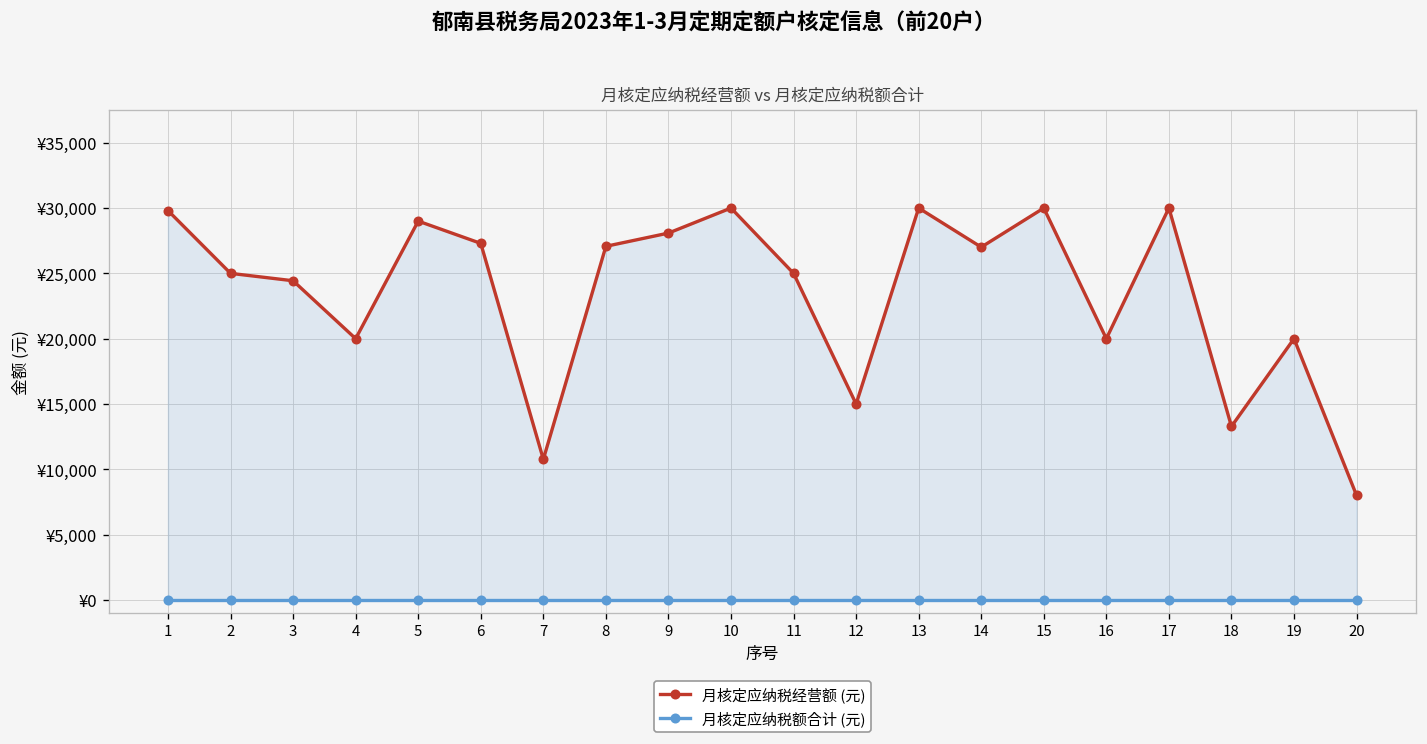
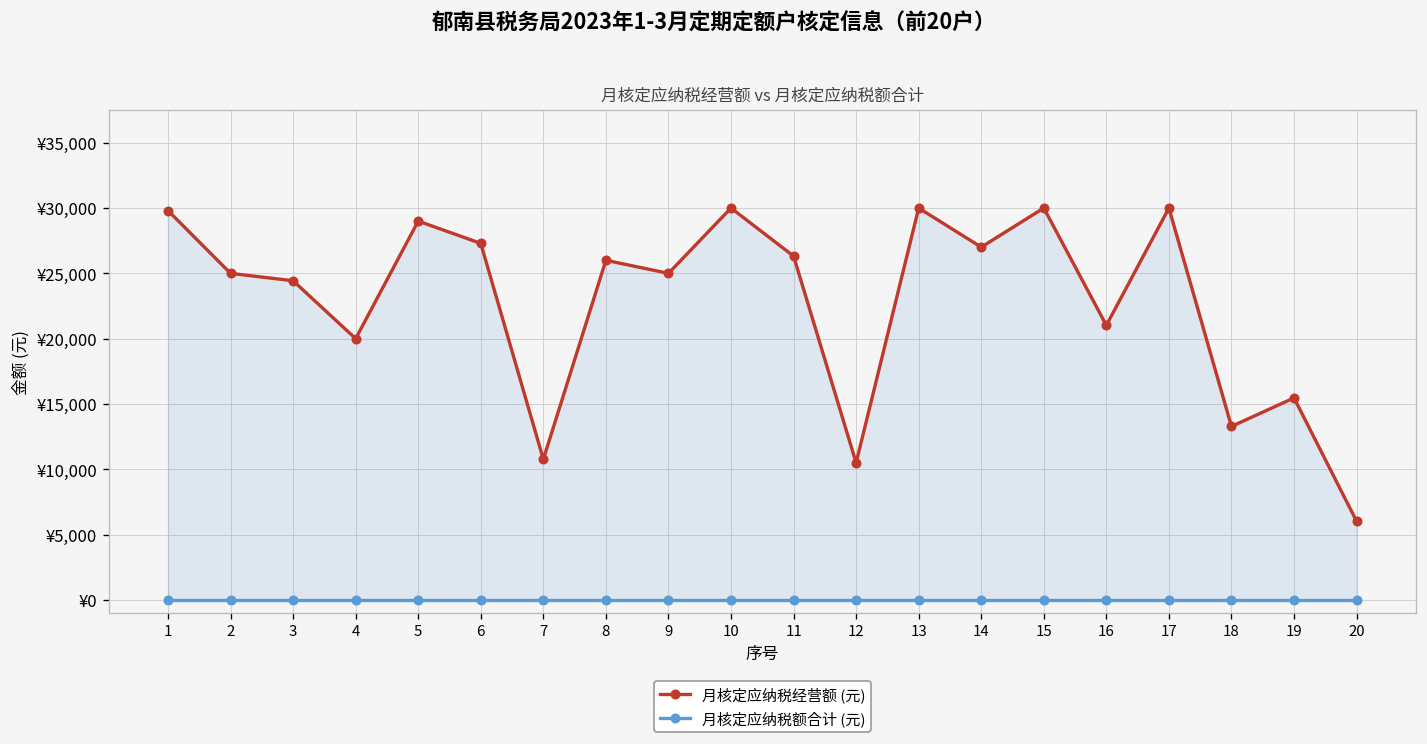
月核定应纳税经营额 (元), 8: ¥27,100 -> ¥26,000
月核定应纳税经营额 (元), 9: ¥28,100 -> ¥25,000
月核定应纳税经营额 (元), 11: ¥25,000 -> ¥26,300
月核定应纳税经营额 (元), 12: ¥15,000 -> ¥10,500
月核定应纳税经营额 (元), 16: ¥20,000 -> ¥21,000
月核定应纳税经营额 (元), 19: ¥20,000 -> ¥15,500
月核定应纳税经营额 (元), 20: ¥8,000 -> ¥6,000
